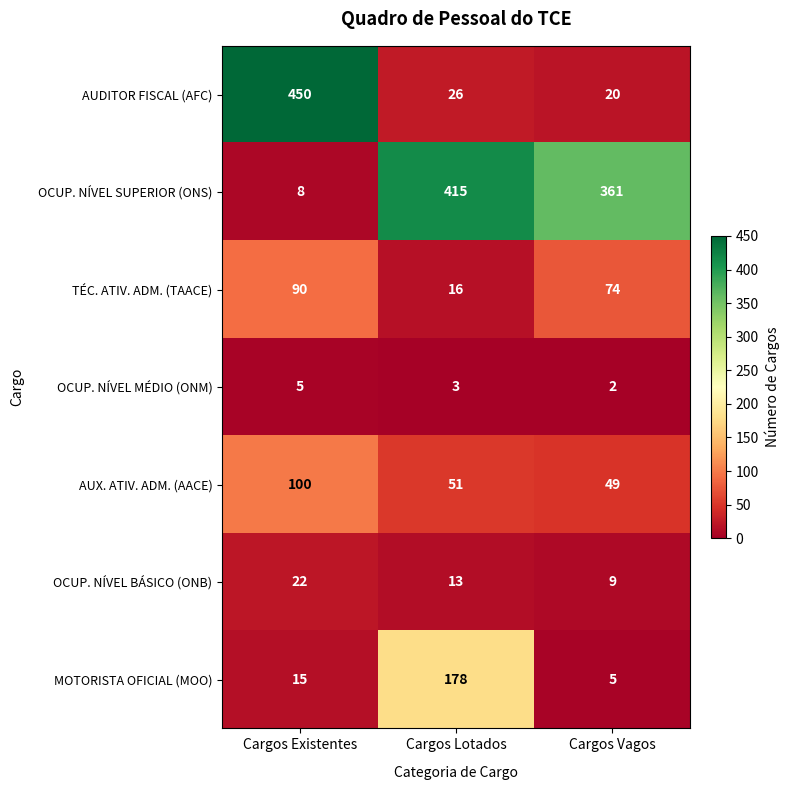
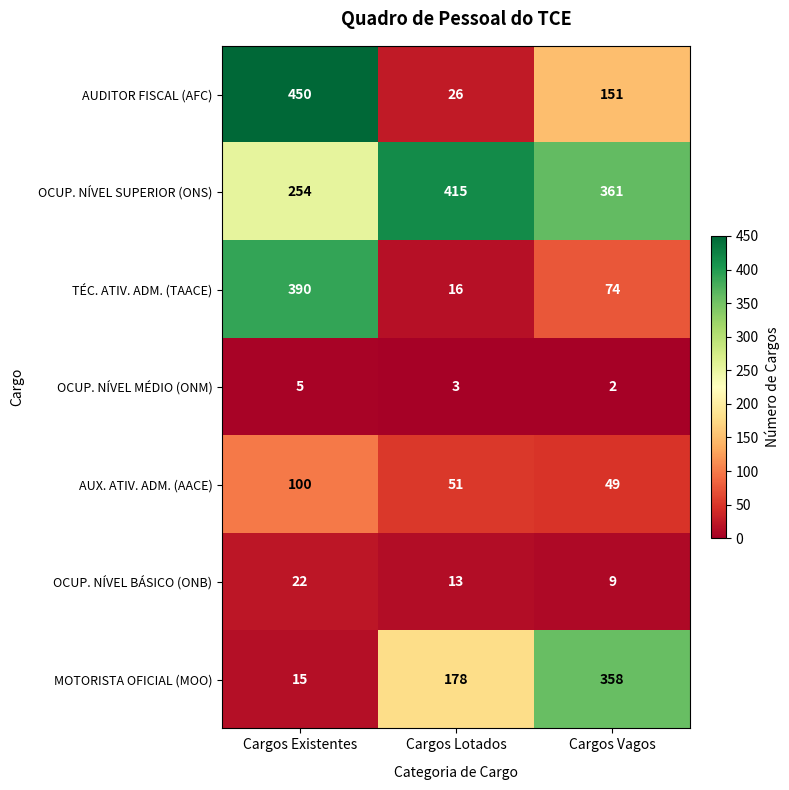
AUDITOR FISCAL (AFC), Cargos Vagos: 20 -> 151
OCUP. NÍVEL SUPERIOR (ONS), Cargos Existentes: 8 -> 254
TÉC. ATIV. ADM. (TAACE), Cargos Existentes: 90 -> 390
MOTORISTA OFICIAL (MOO), Cargos Vagos: 5 -> 358
